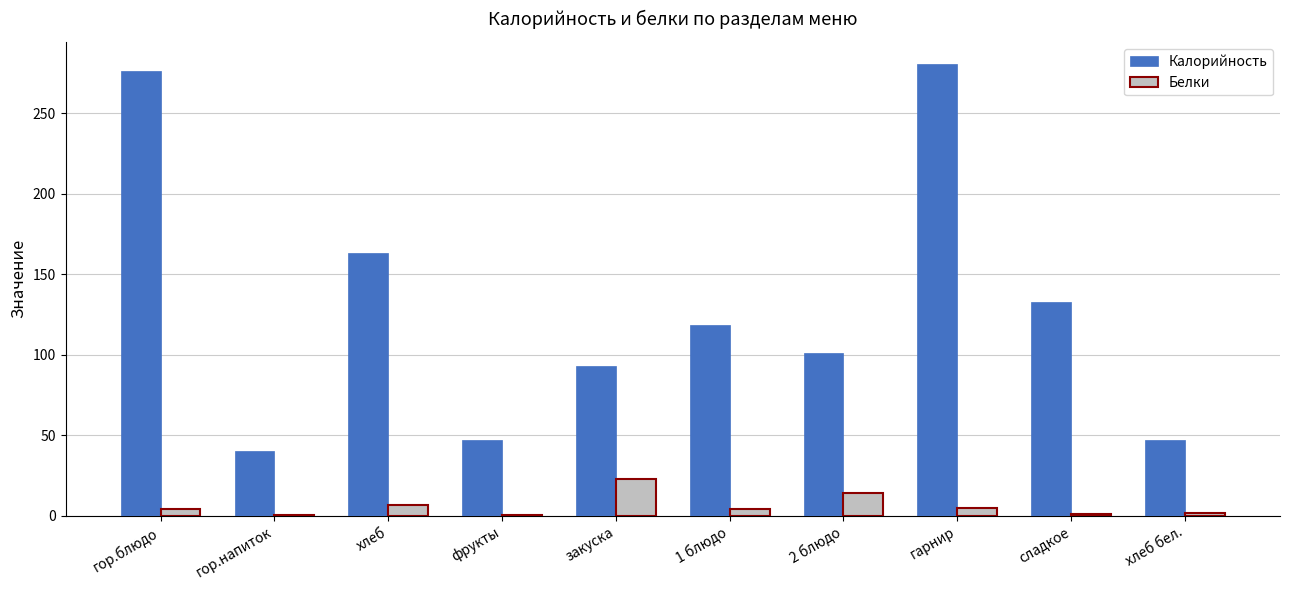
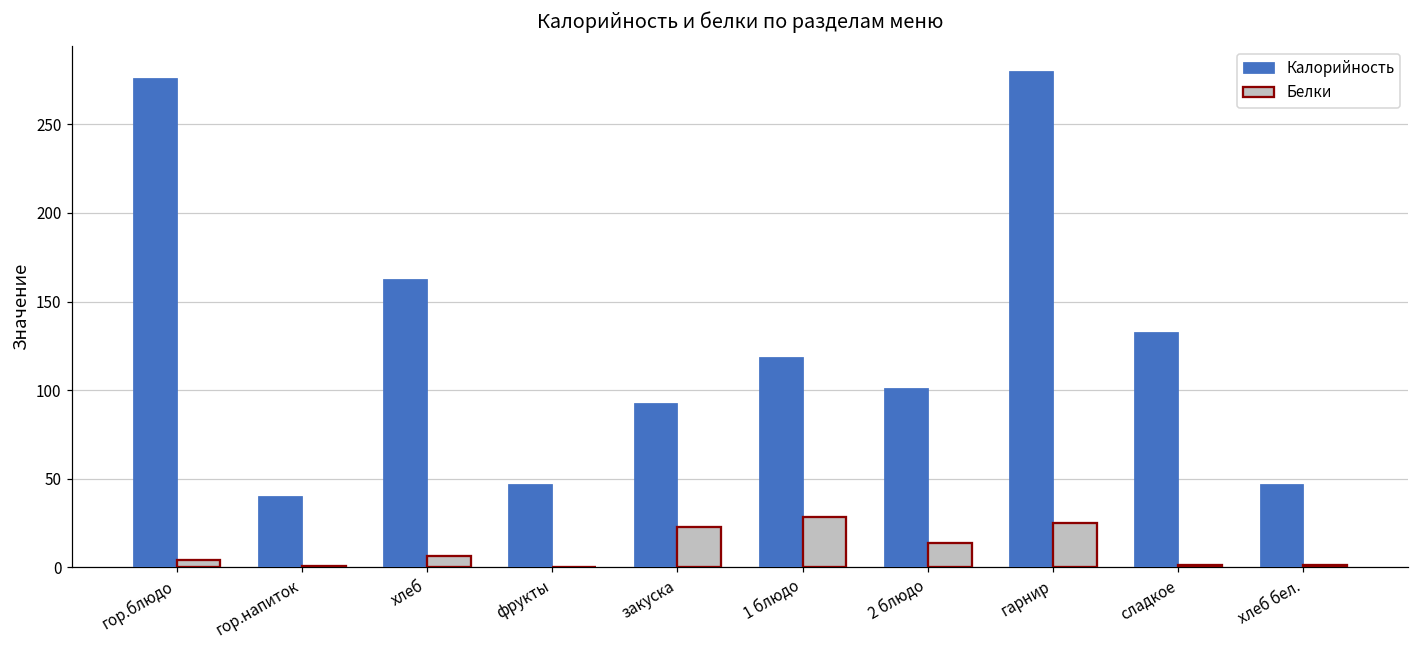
Белки, 1 блюдо: 4 -> 28
Белки, гарнир: 5 -> 25
